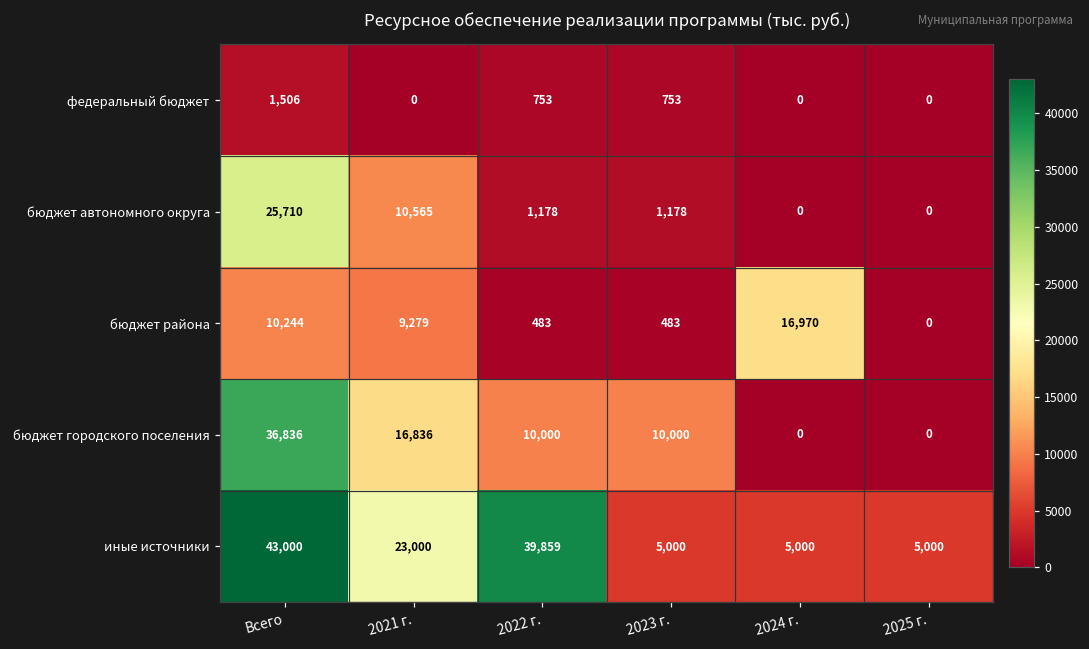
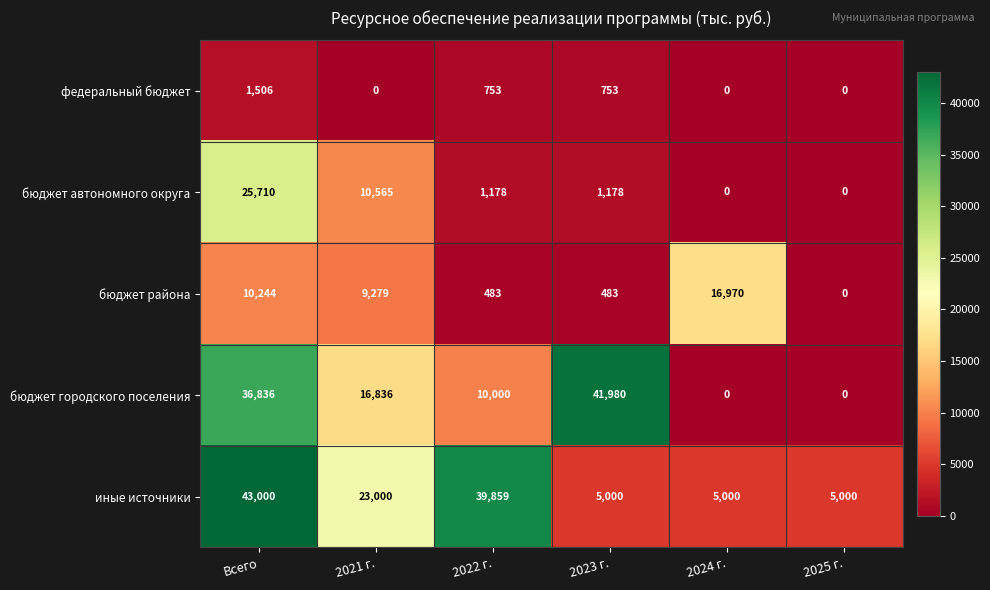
бюджет городского поселения, 2023 г.: 10,000 -> 41,980
